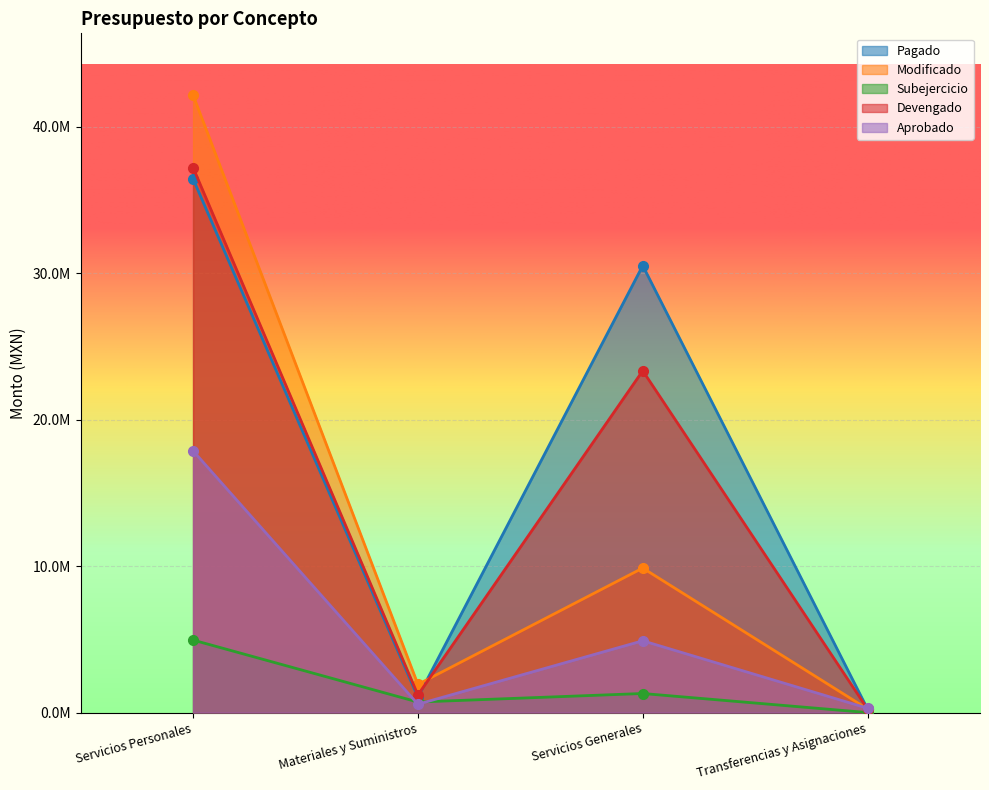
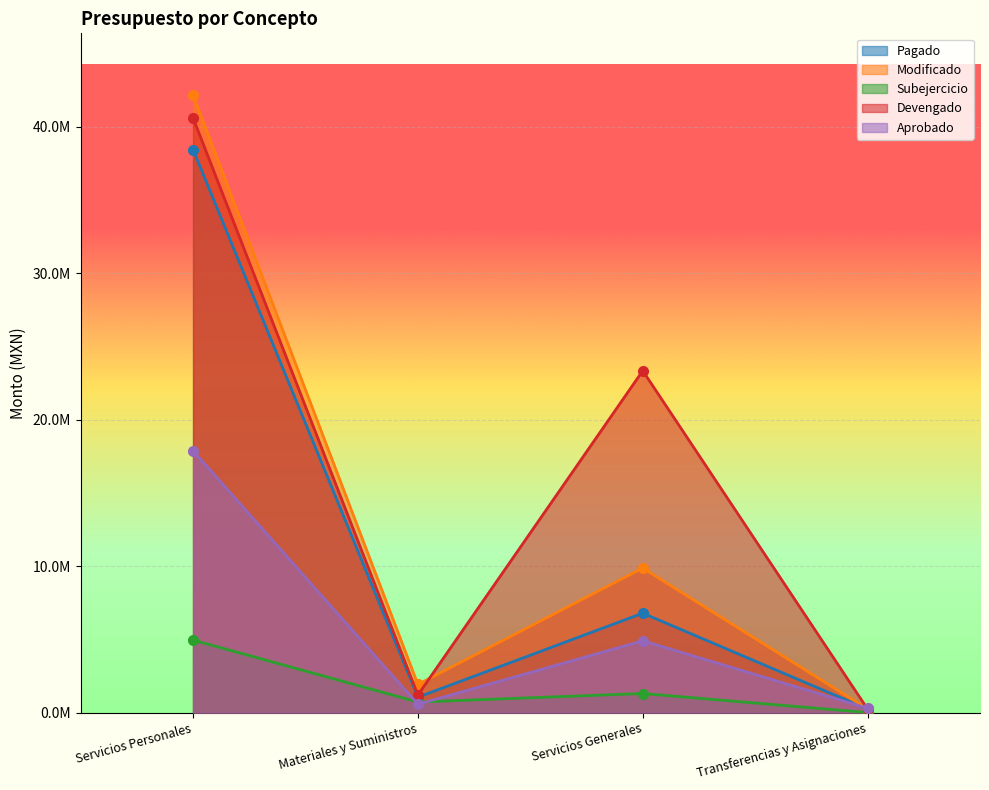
Pagado, Servicios Personales: 36400000 -> 38400000
Devengado, Servicios Personales: 37200000 -> 40600000
Pagado, Servicios Generales: 30500000 -> 6800000
